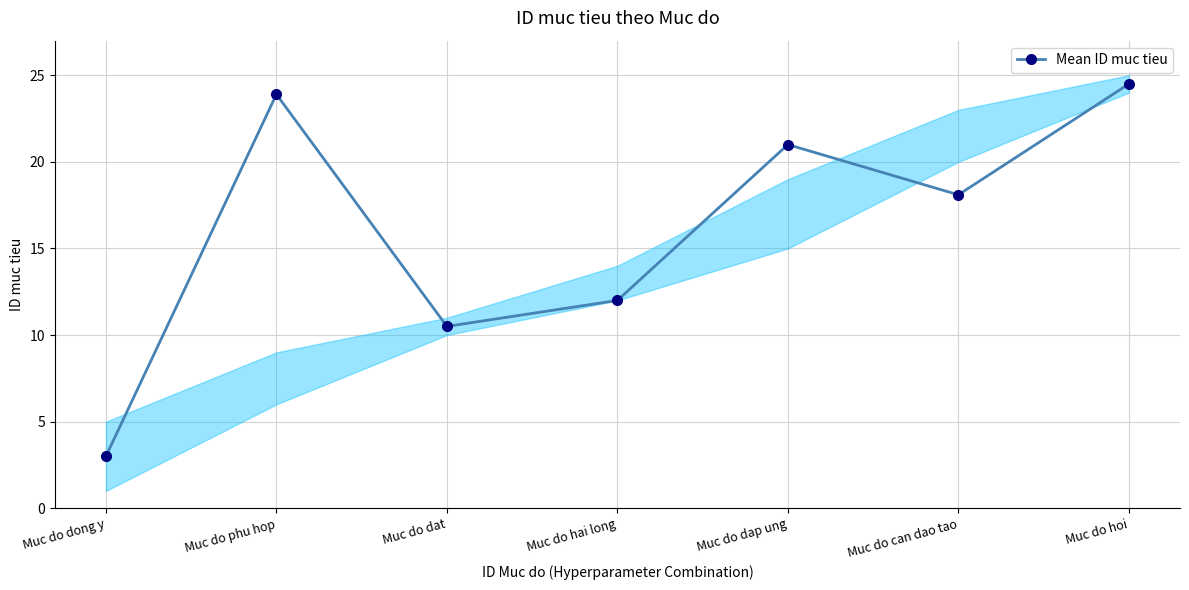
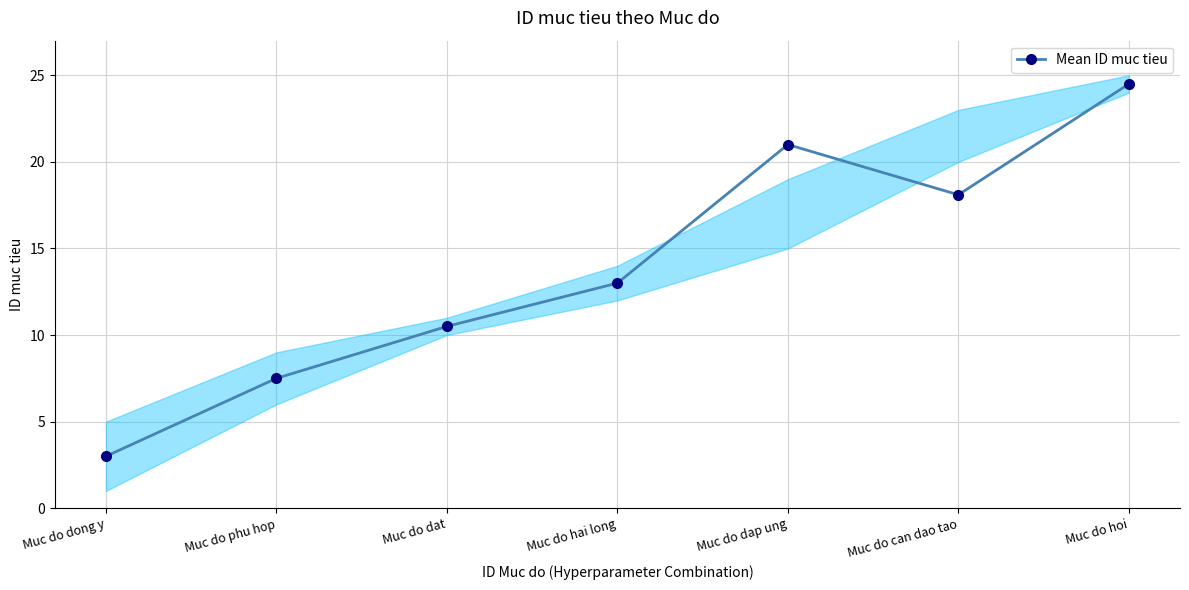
Mean ID muc tieu, Muc do phu hop: 23.9 -> 7.5
Mean ID muc tieu, Muc do hai long: 12 -> 13
